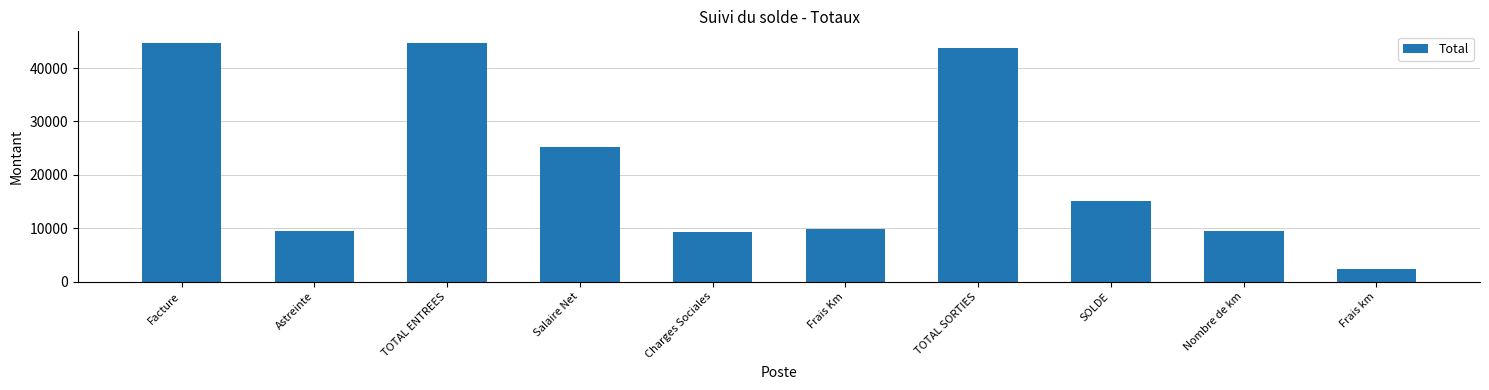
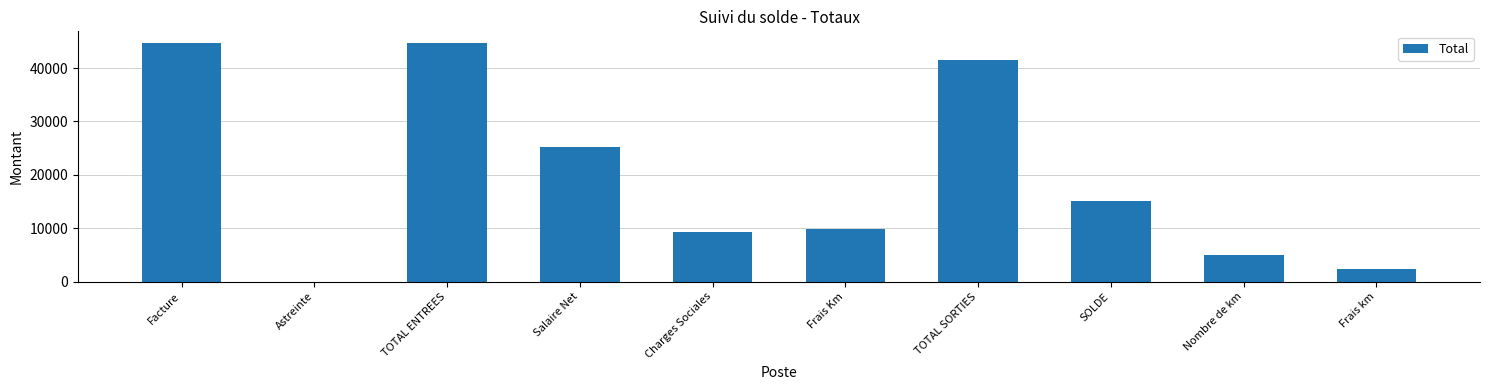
Astreinte: 10000 -> 0
TOTAL SORTIES: 44000 -> 41000
Nombre de km: 9000 -> 5000
